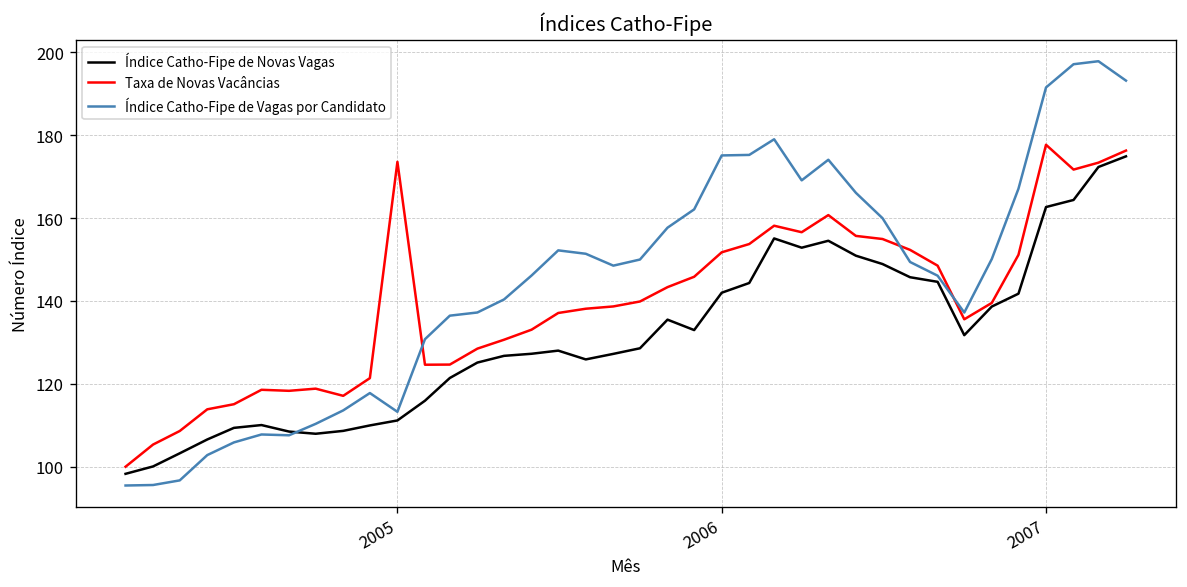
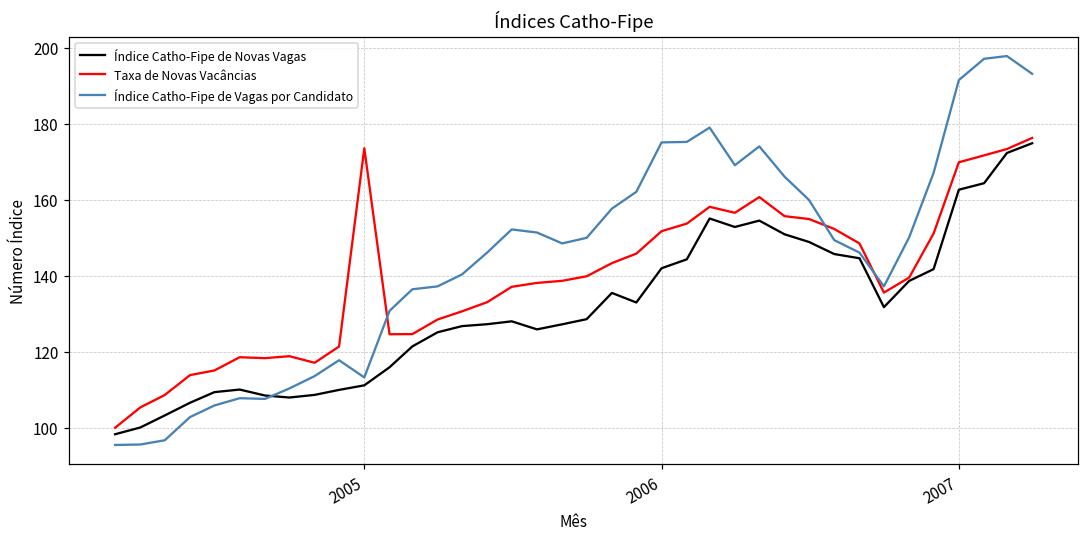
Taxa de Novas Vacâncias, 2007: 178 -> 170
